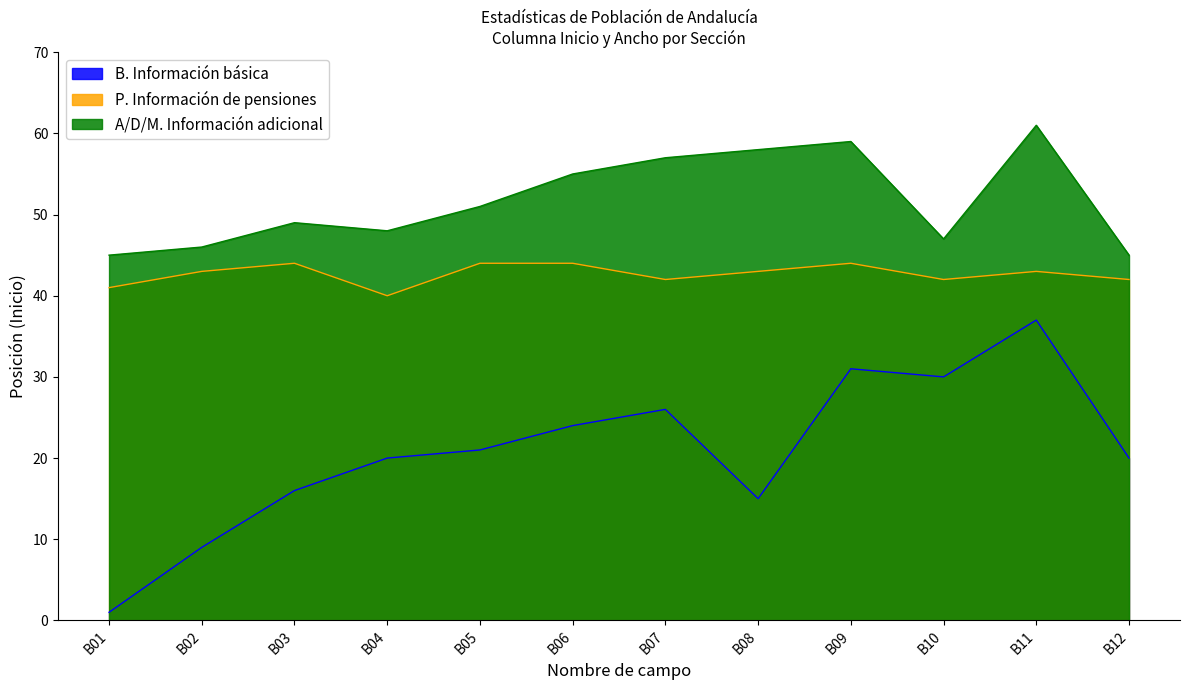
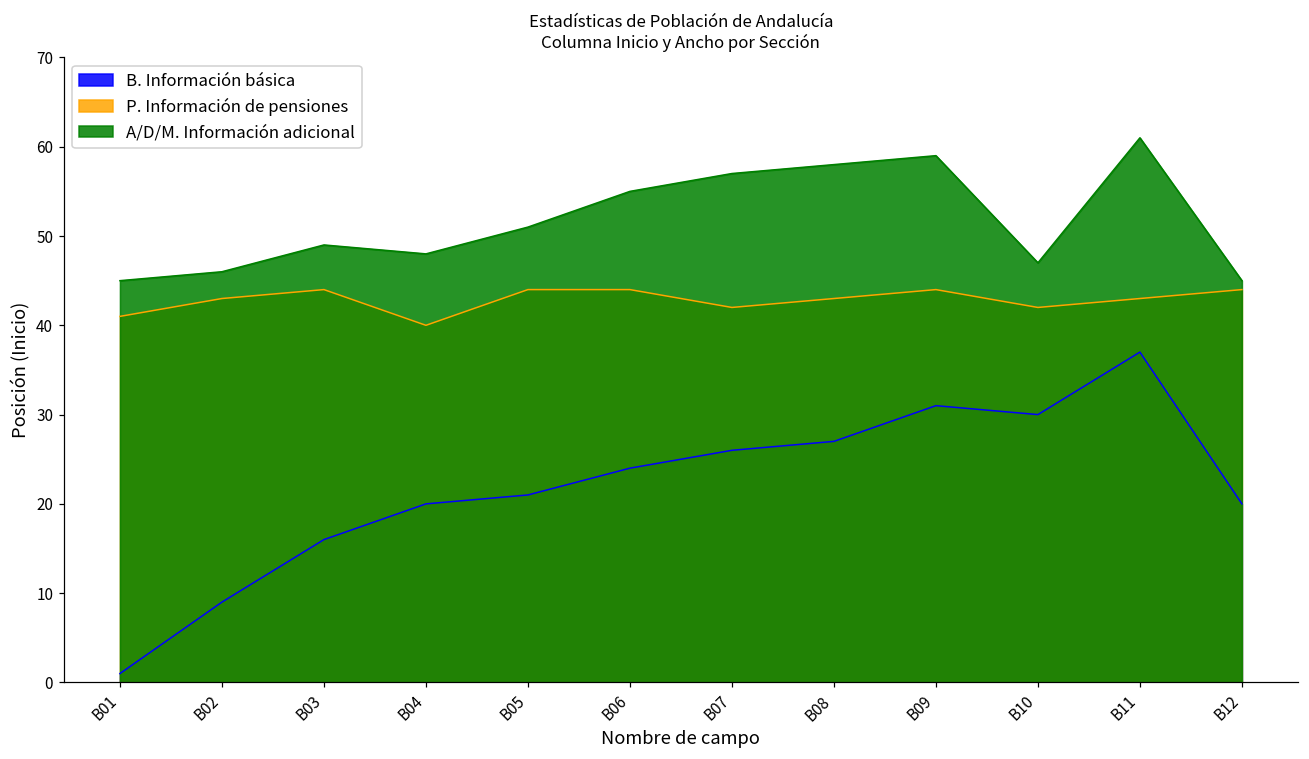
B. Información básica, B08: 15 -> 27
P. Información de pensiones, B12: 42 -> 44
